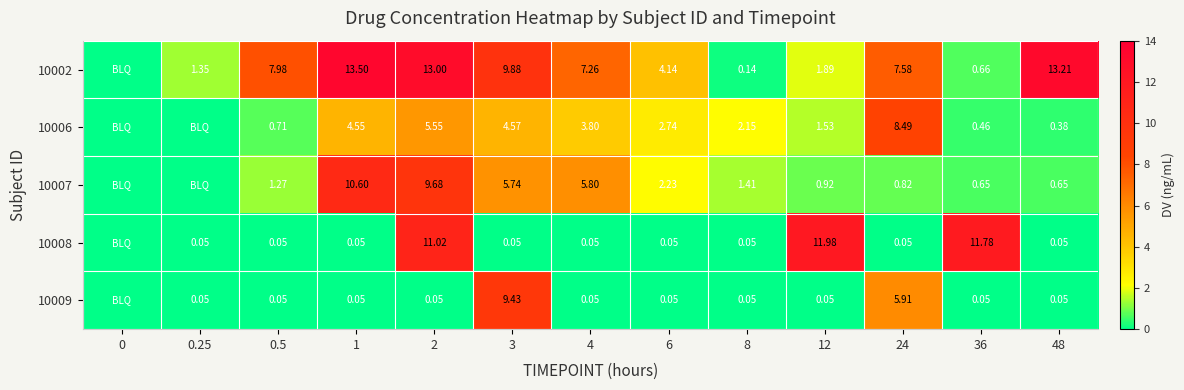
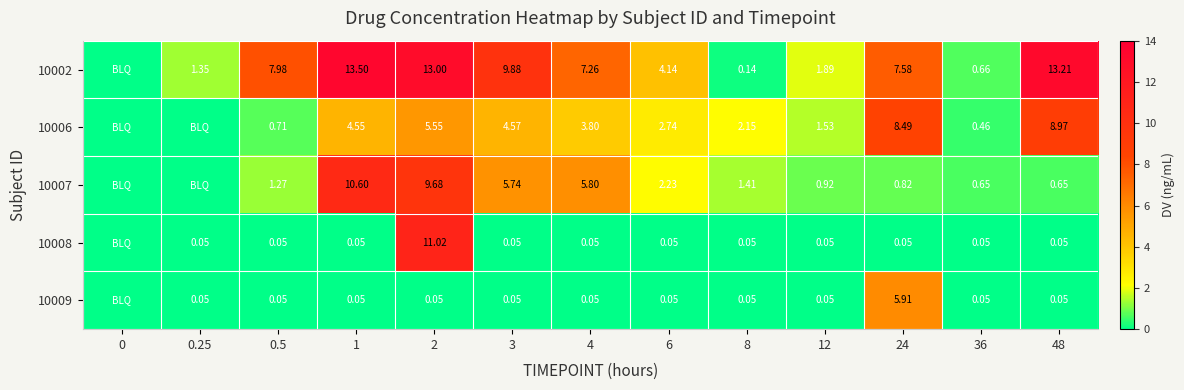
10006, 48: 0.38 -> 8.97
10008, 12: 11.98 -> 0.05
10008, 36: 11.78 -> 0.05
10009, 3: 9.43 -> 0.05
